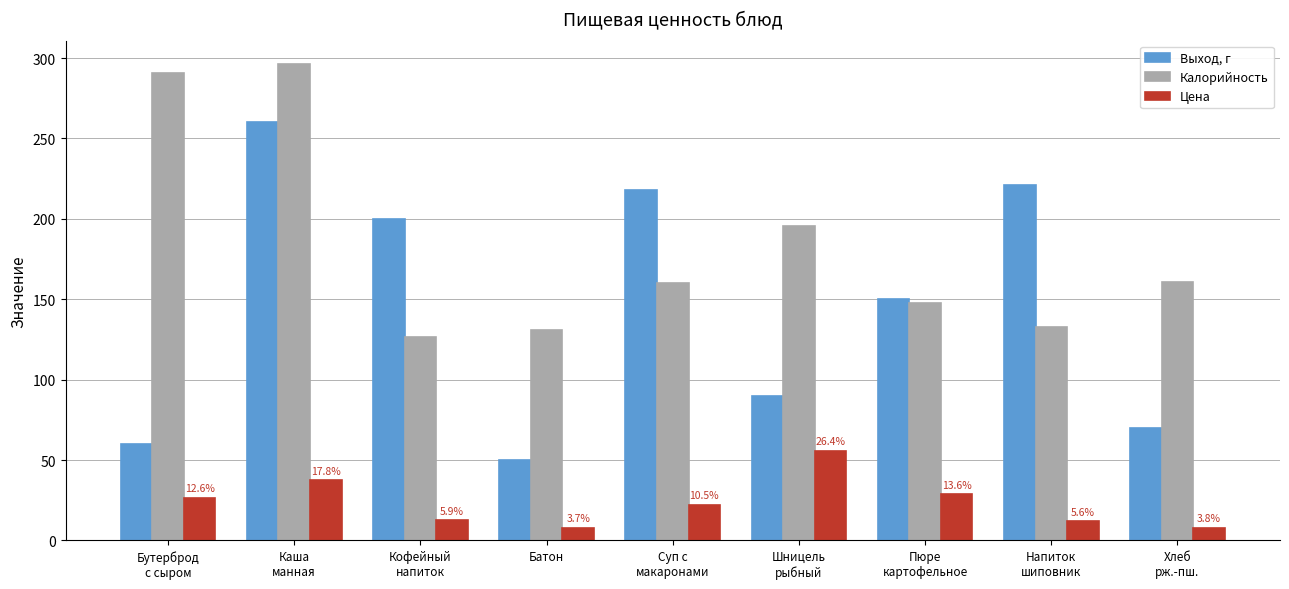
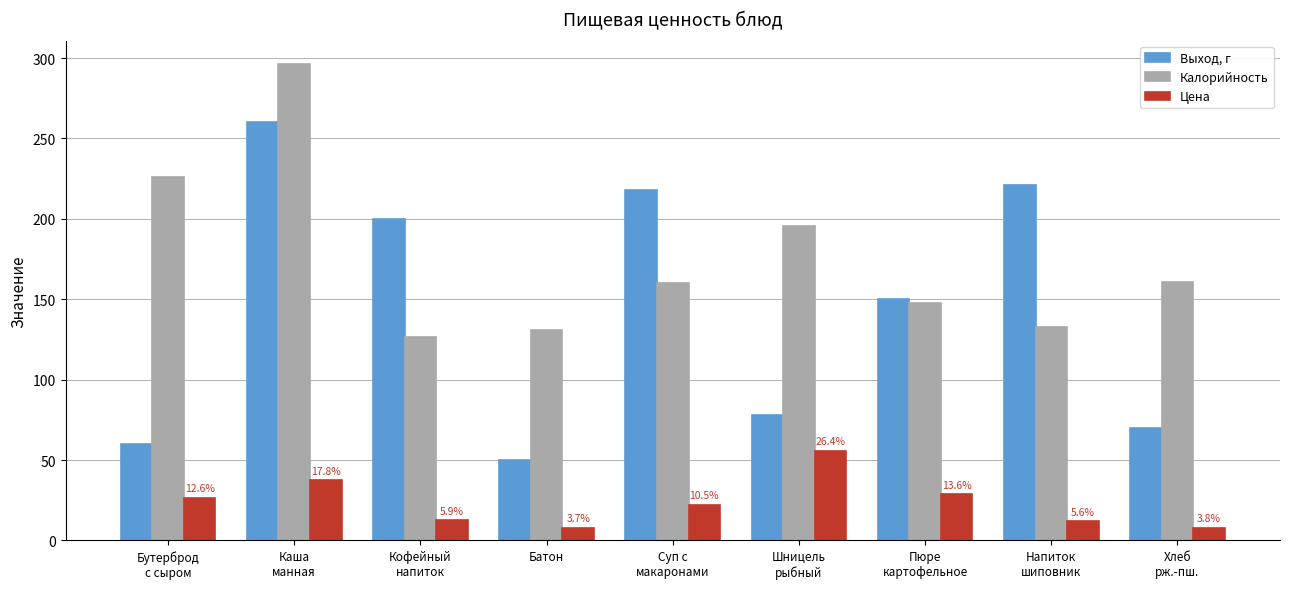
Калорийность, Бутерброд с сыром: 291 -> 226
Выход, г, Шницель рыбный: 90 -> 78
